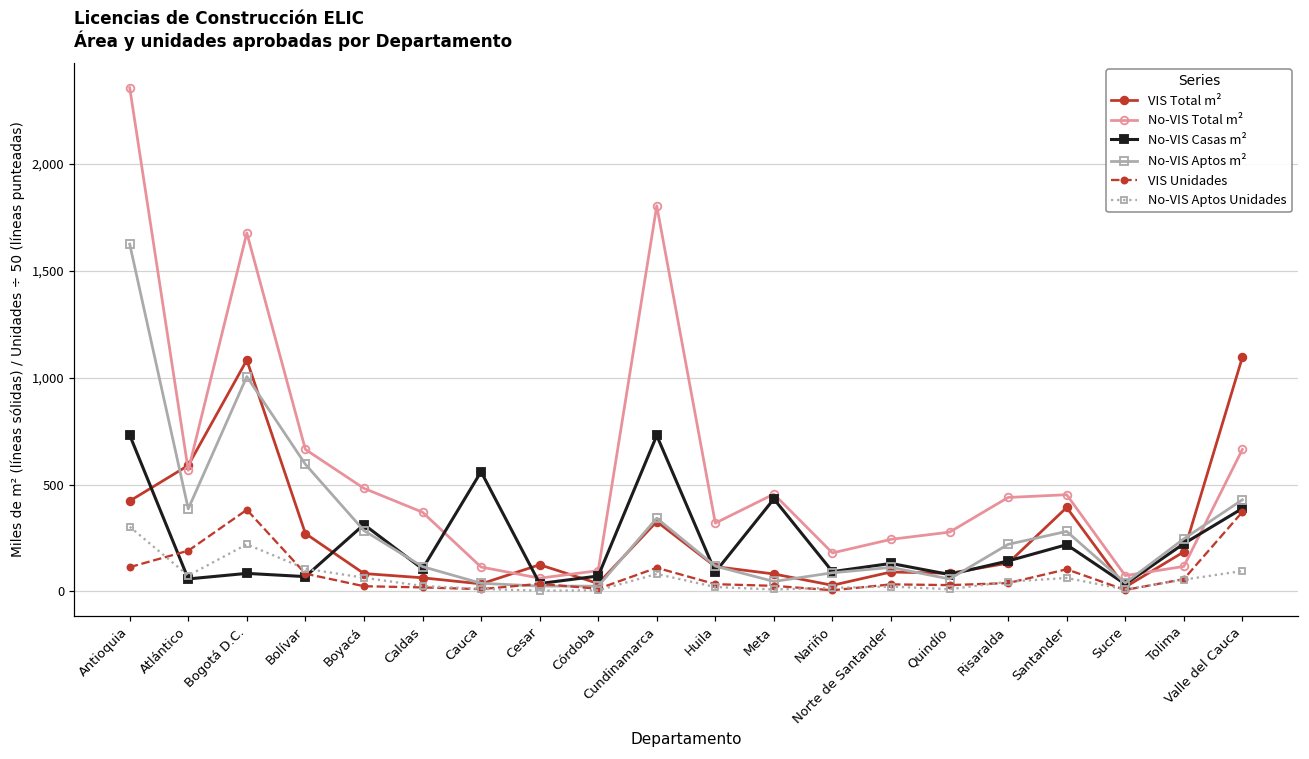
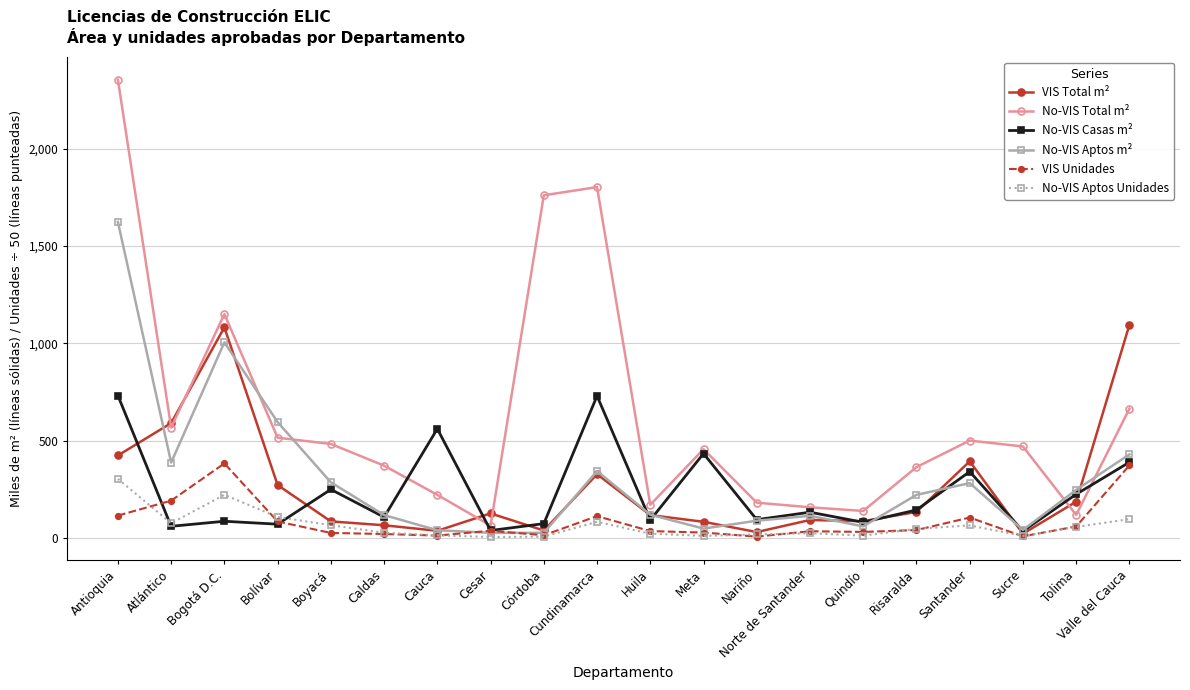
No-VIS Total m², Bogotá D.C.: 1,680 -> 1,150
No-VIS Total m², Bolívar: 660 -> 510
No-VIS Casas m², Boyacá: 310 -> 250
No-VIS Total m², Cauca: 110 -> 220
No-VIS Total m², Córdoba: 100 -> 1,760
No-VIS Total m², Huila: 320 -> 170
No-VIS Total m², Norte de Santander: 240 -> 160
No-VIS Total m², Quindío: 280 -> 140
No-VIS Total m², Risaralda: 440 -> 360
No-VIS Total m², Santander: 450 -> 500
No-VIS Casas m², Santander: 220 -> 340
No-VIS Total m², Sucre: 70 -> 470
